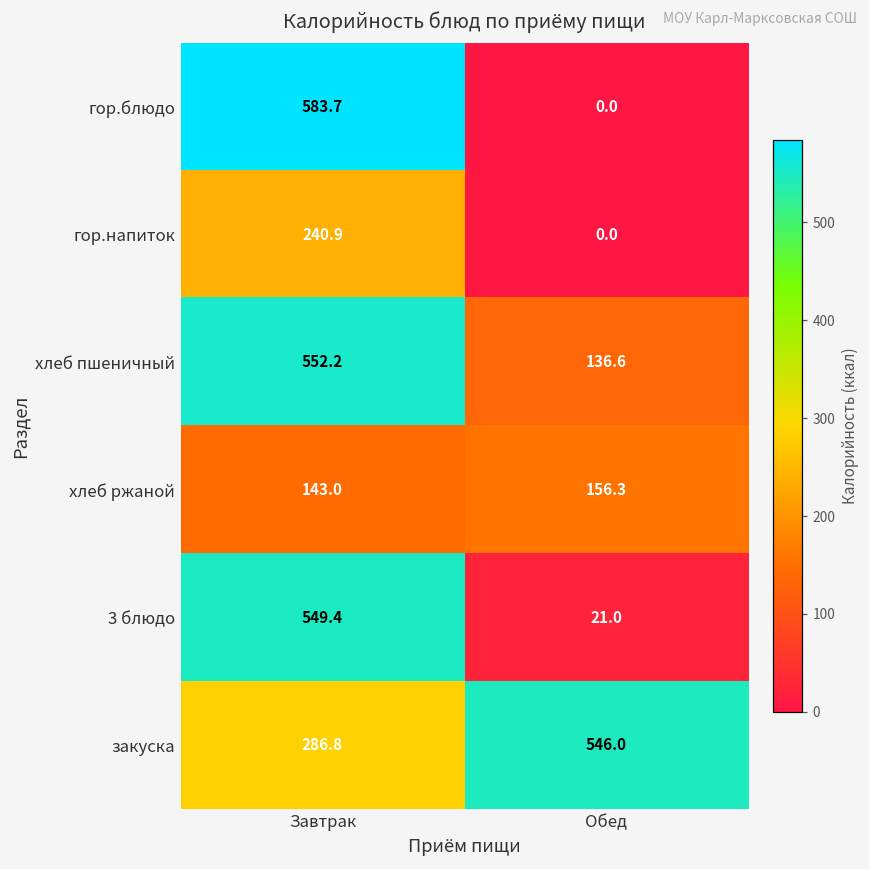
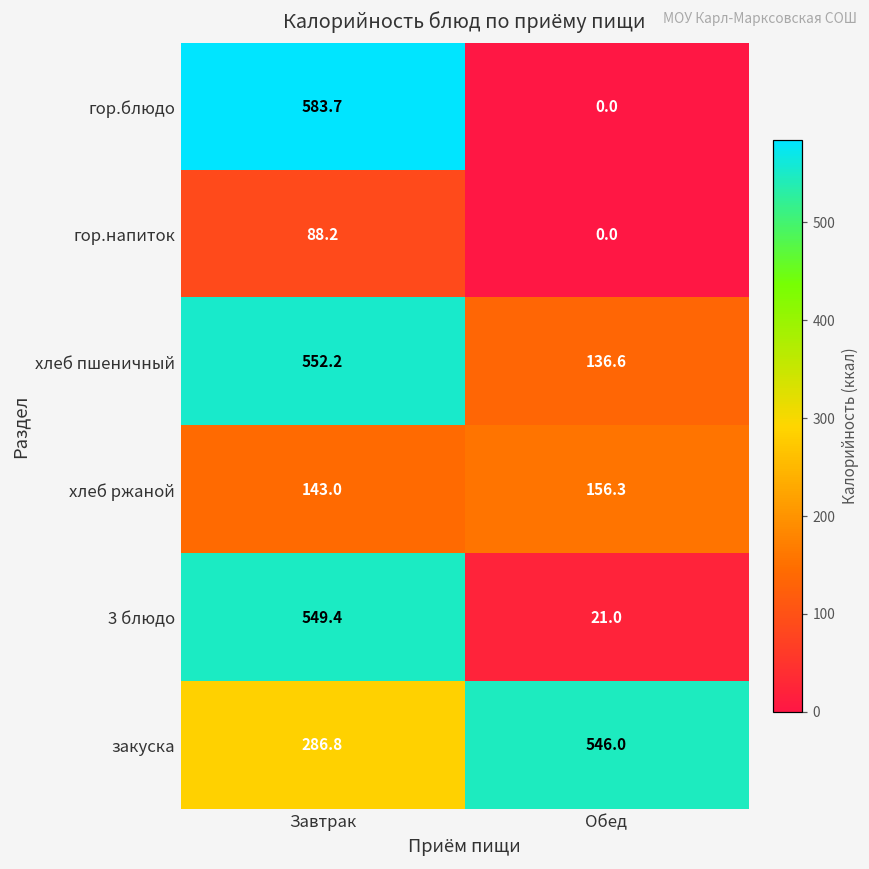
гор.напиток, Завтрак: 240.9 -> 88.2
